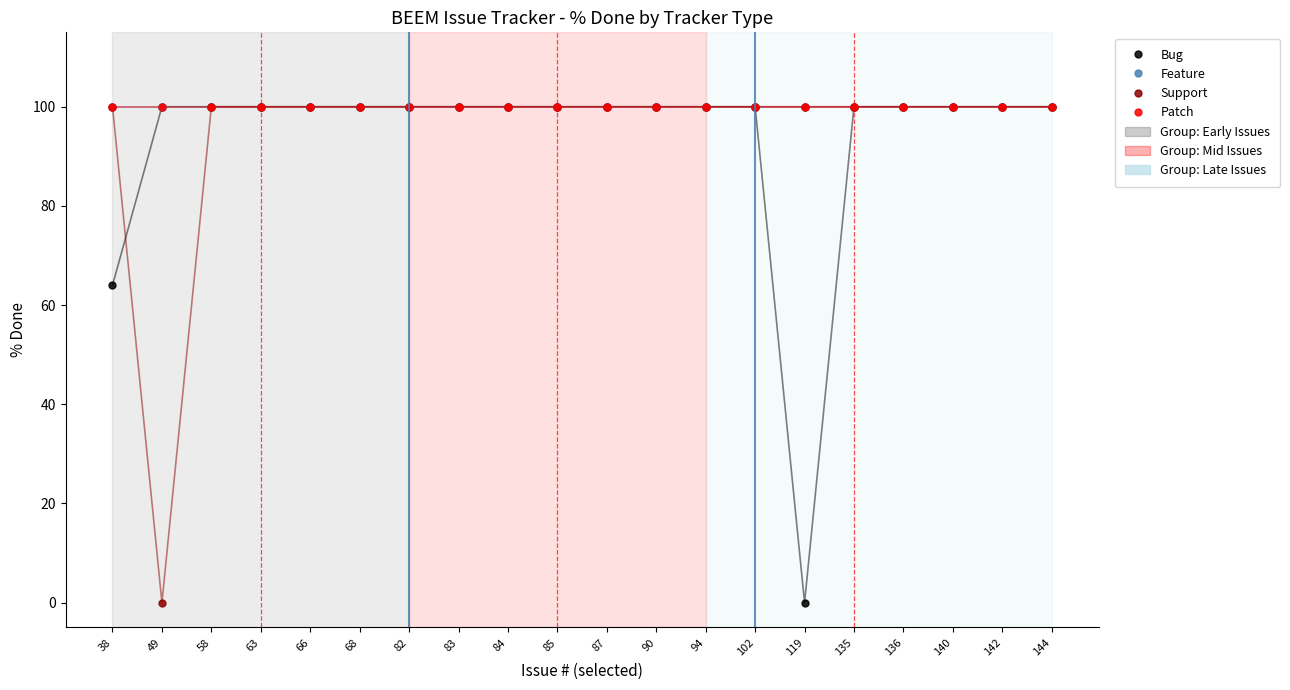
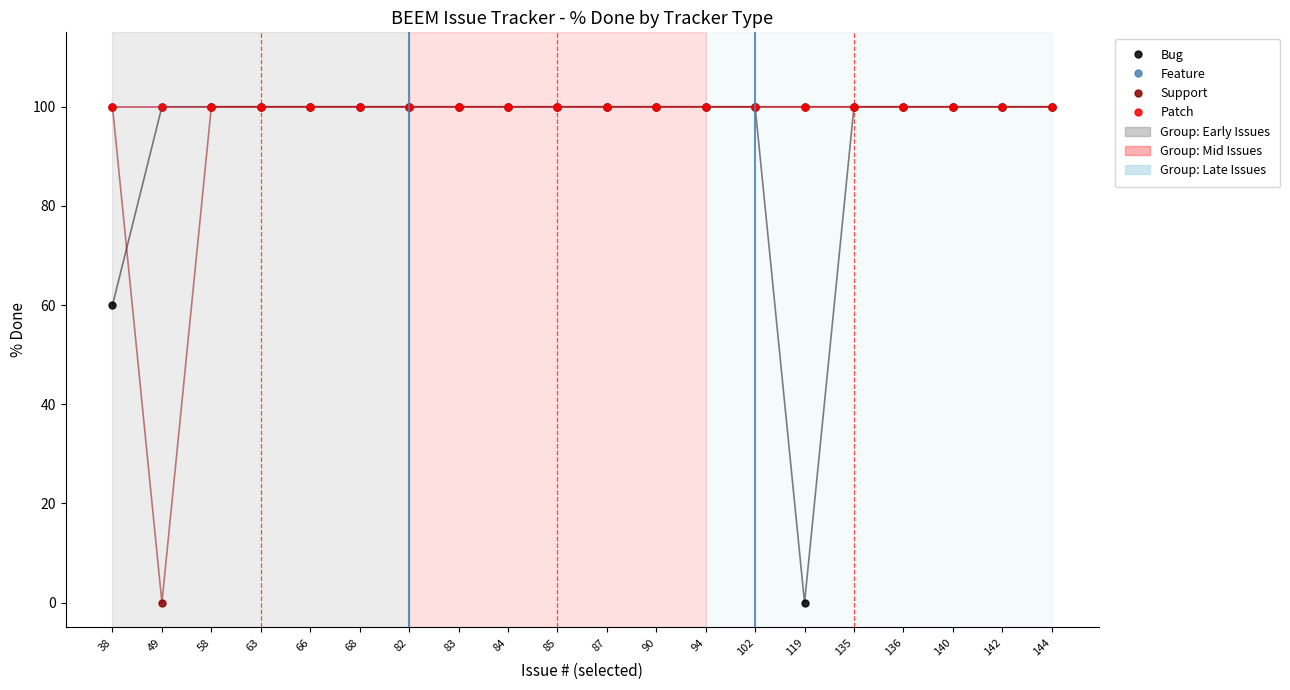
Bug, 38: 64 -> 60
